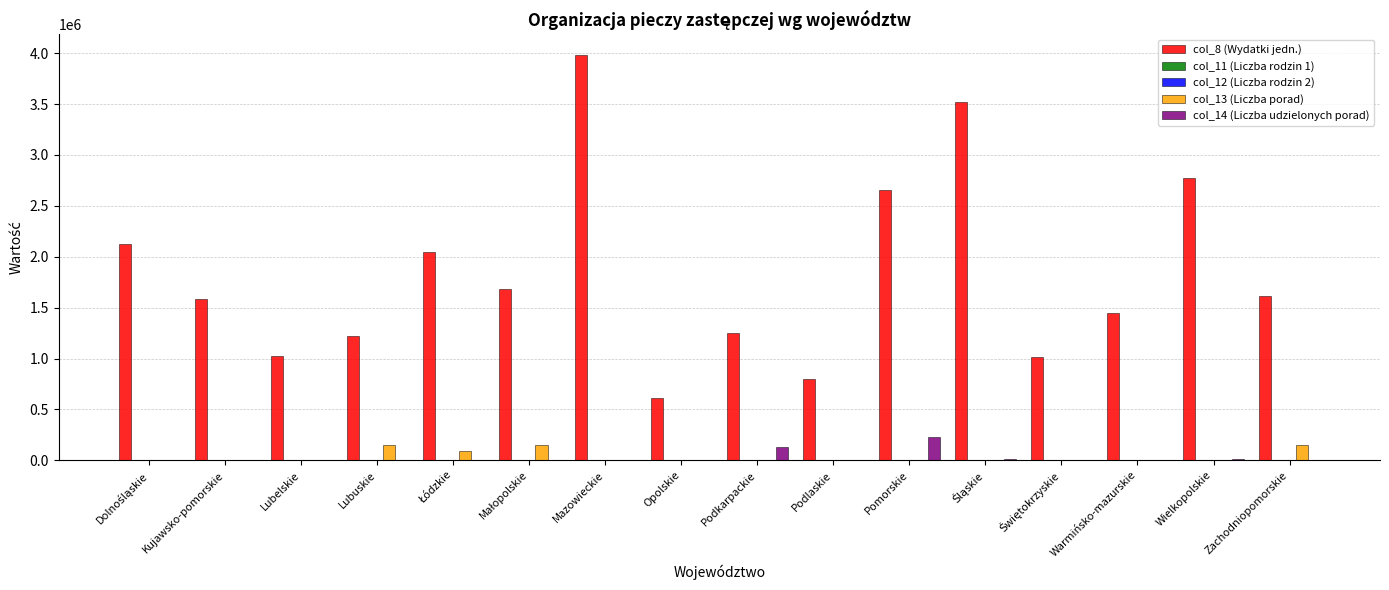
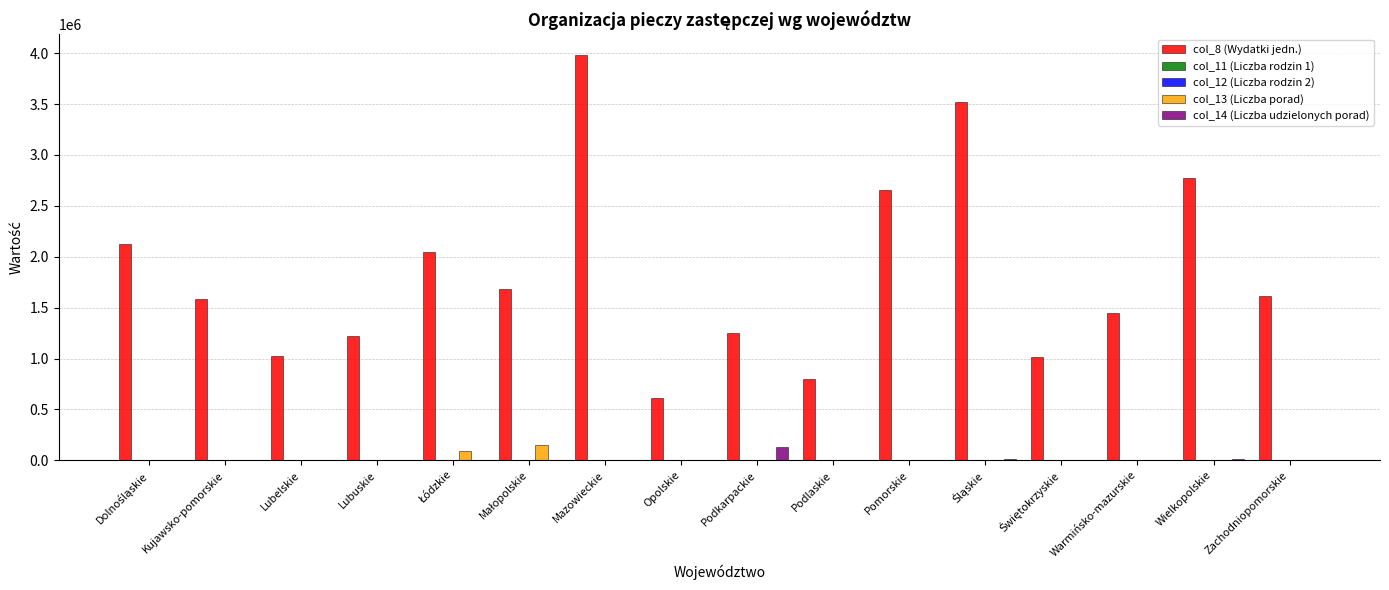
col_13 (Liczba porad), Lubuskie: 150000 -> 0
col_14 (Liczba udzielonych porad), Pomorskie: 230000 -> 0
col_13 (Liczba porad), Zachodniopomorskie: 150000 -> 0
